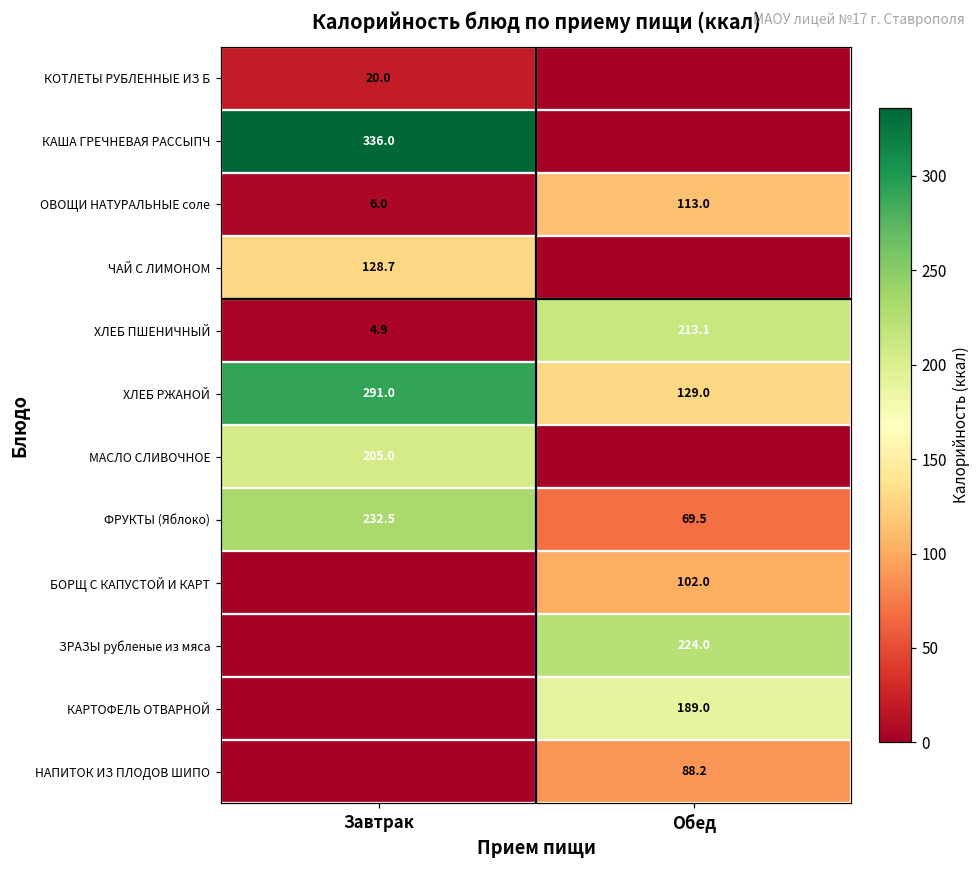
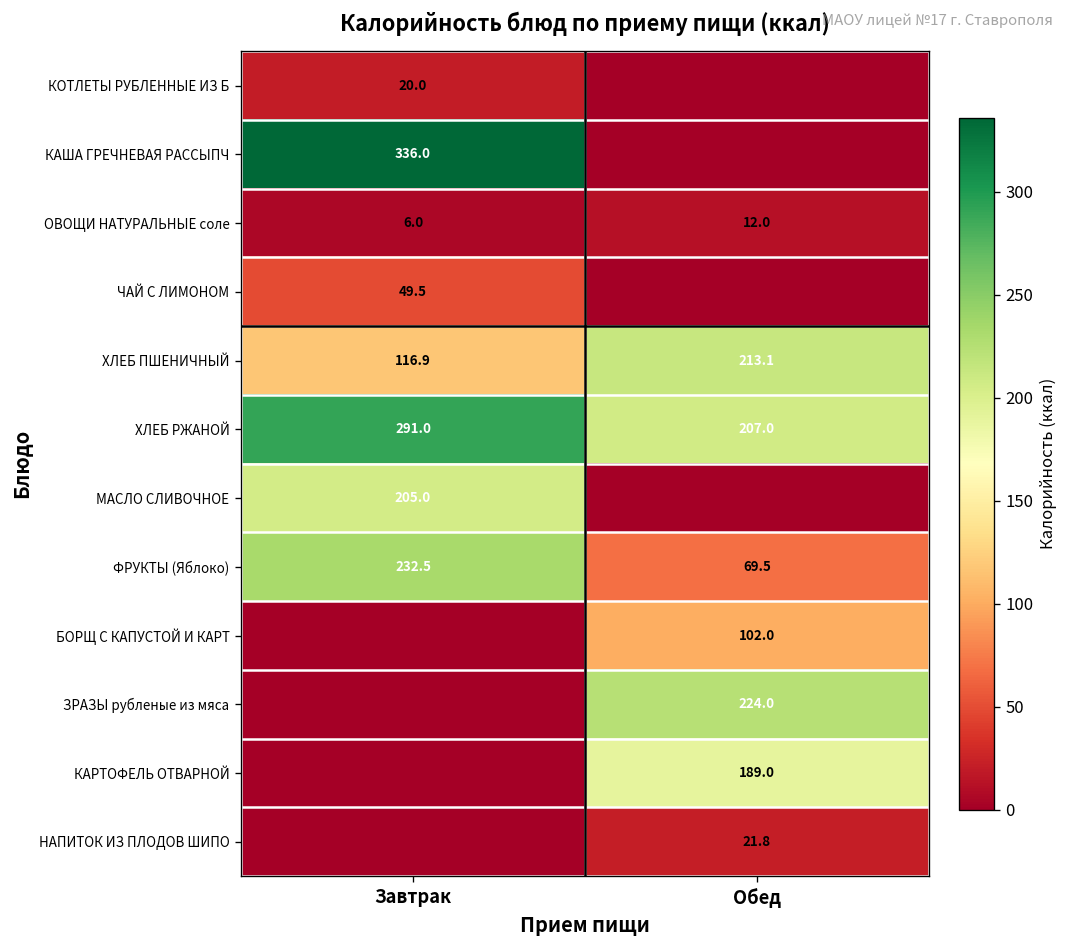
ОВОЩИ НАТУРАЛЬНЫЕ соле, Обед: 113.0 -> 12.0
ЧАЙ С ЛИМОНОМ, Завтрак: 128.7 -> 49.5
ХЛЕБ ПШЕНИЧНЫЙ, Завтрак: 4.9 -> 116.9
ХЛЕБ РЖАНОЙ, Обед: 129.0 -> 207.0
НАПИТОК ИЗ ПЛОДОВ ШИПО, Обед: 88.2 -> 21.8
